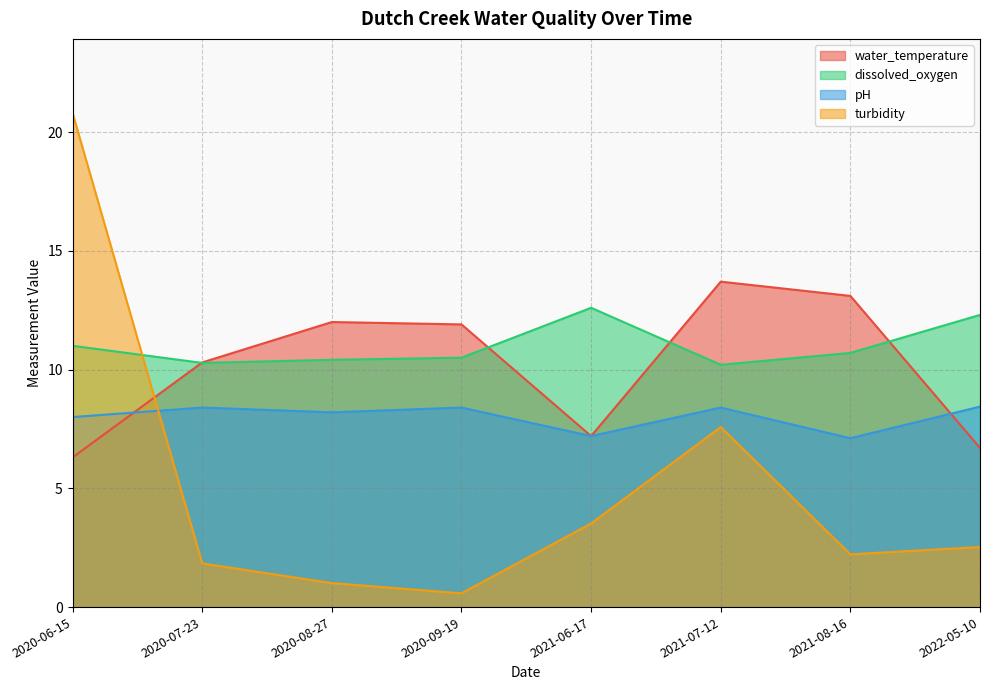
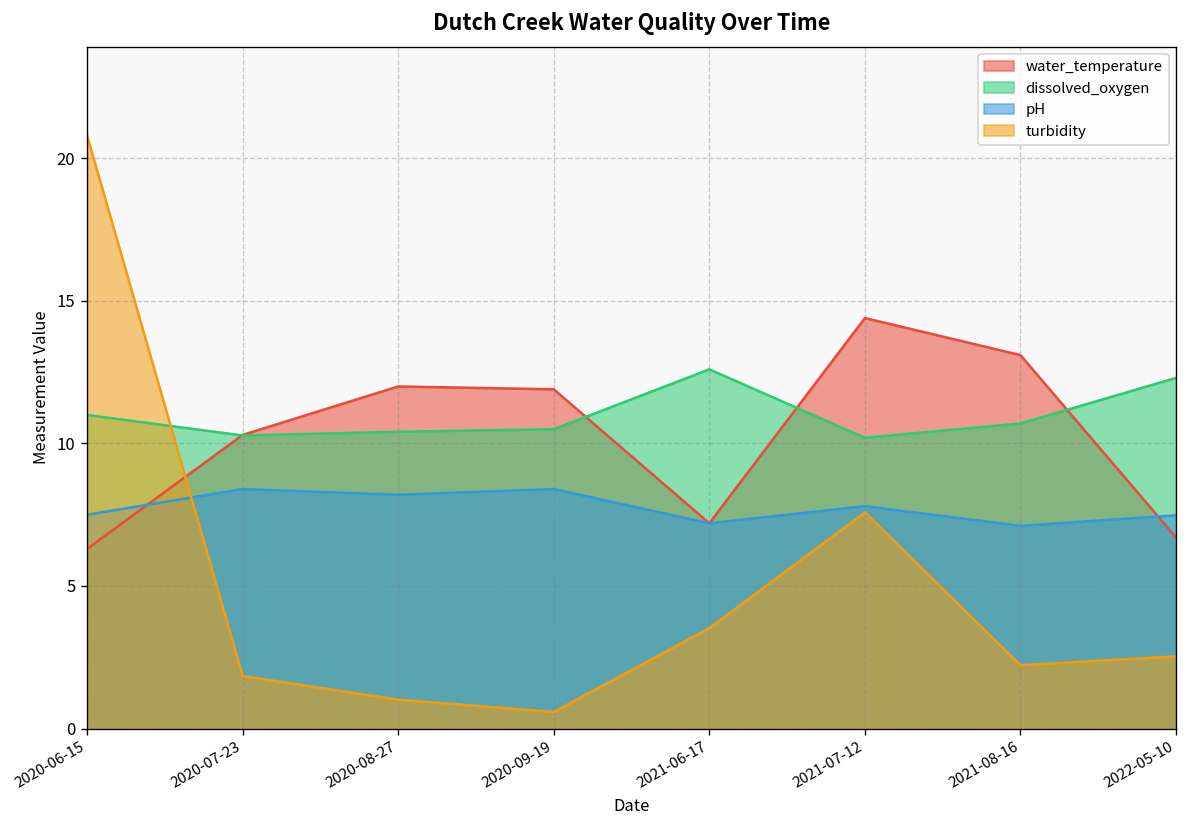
pH, 2020-06-15: 8.0 -> 7.5
water_temperature, 2021-07-12: 13.7 -> 14.4
pH, 2021-07-12: 8.4 -> 7.8
pH, 2022-05-10: 8.4 -> 7.5
